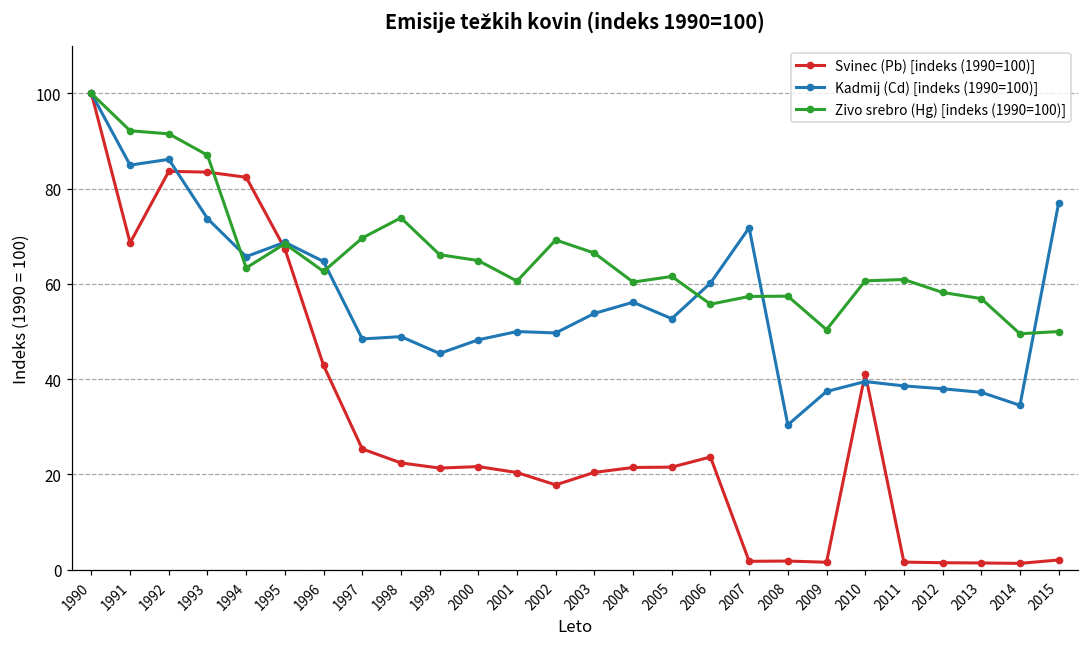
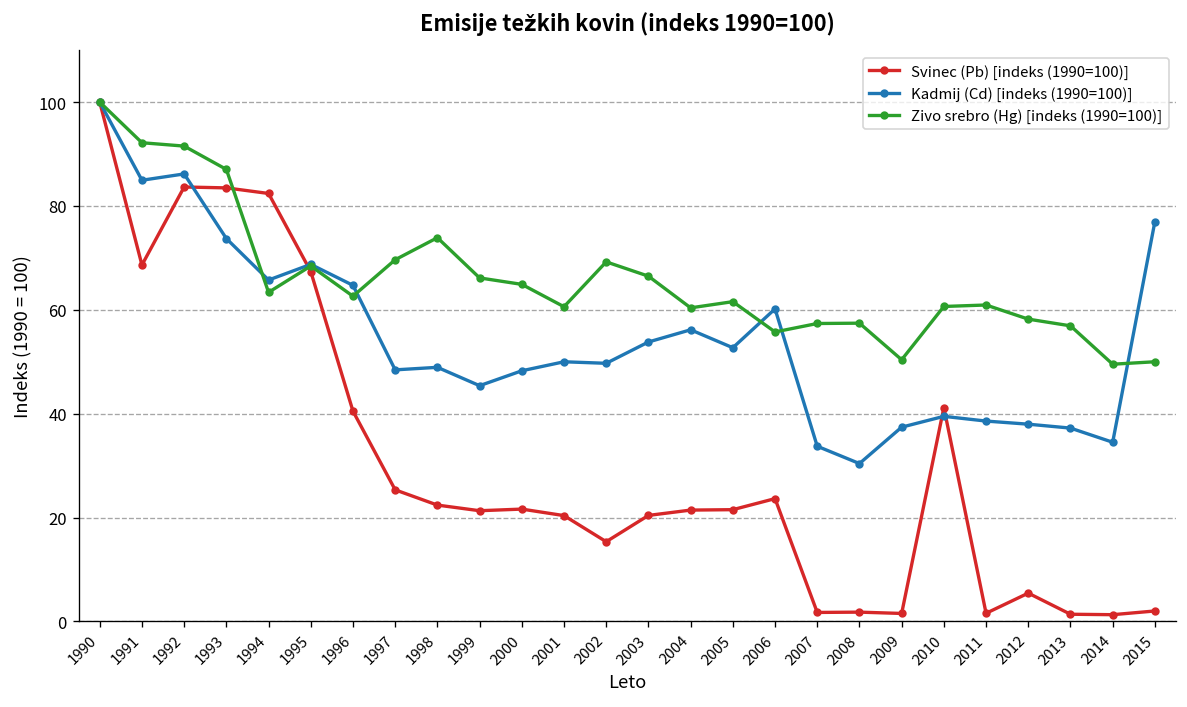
Svinec (Pb) [indeks (1990=100)], 1996: 43 -> 40
Svinec (Pb) [indeks (1990=100)], 2002: 18 -> 15
Kadmij (Cd) [indeks (1990=100)], 2007: 72 -> 34
Svinec (Pb) [indeks (1990=100)], 2012: 1 -> 5
